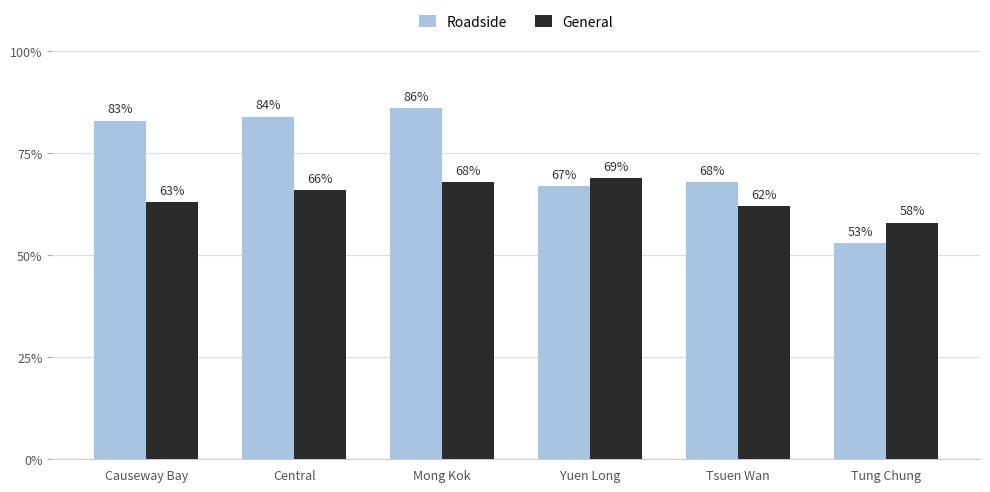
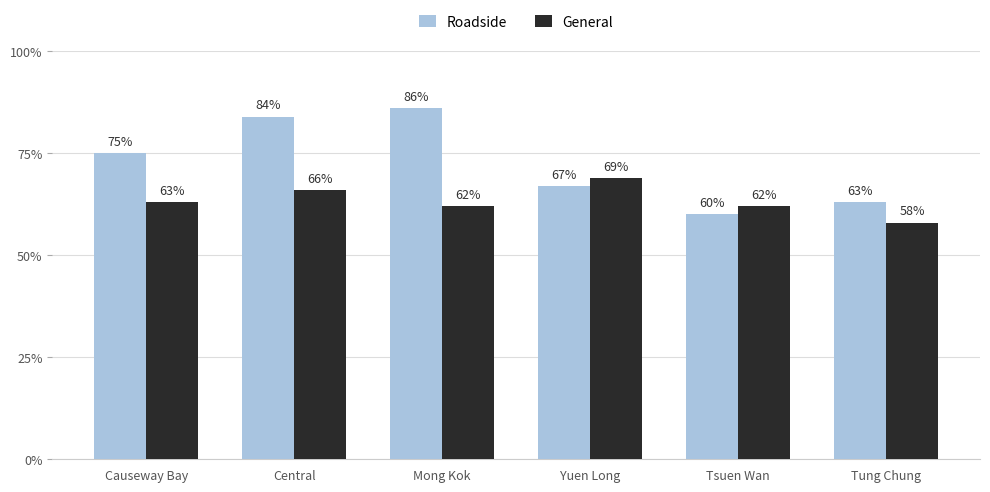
Roadside, Causeway Bay: 83% -> 75%
General, Mong Kok: 68% -> 62%
Roadside, Tsuen Wan: 68% -> 60%
Roadside, Tung Chung: 53% -> 63%
